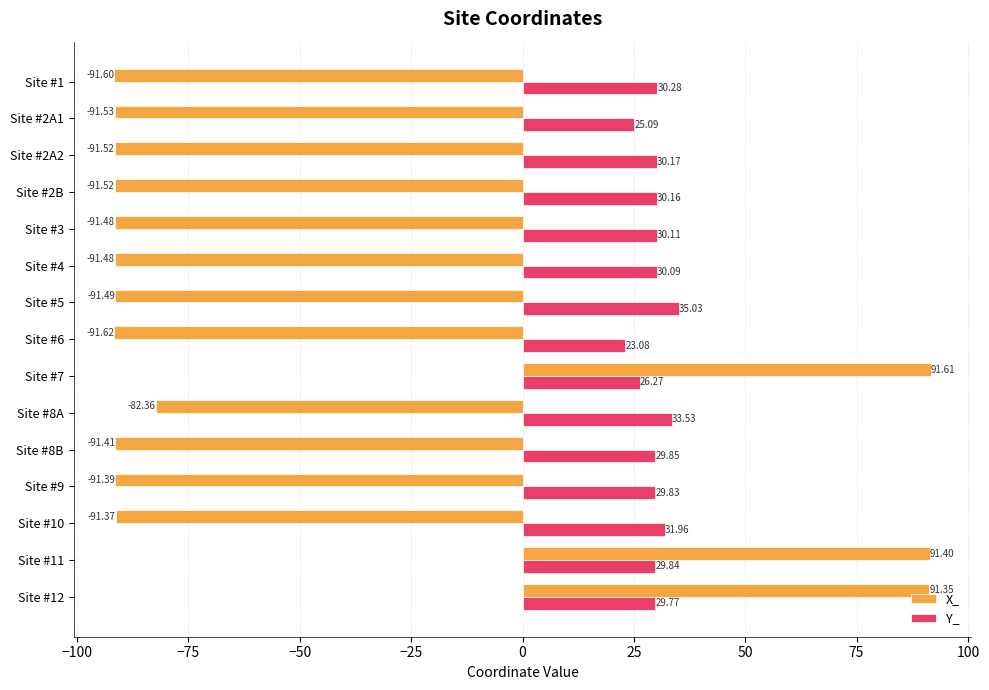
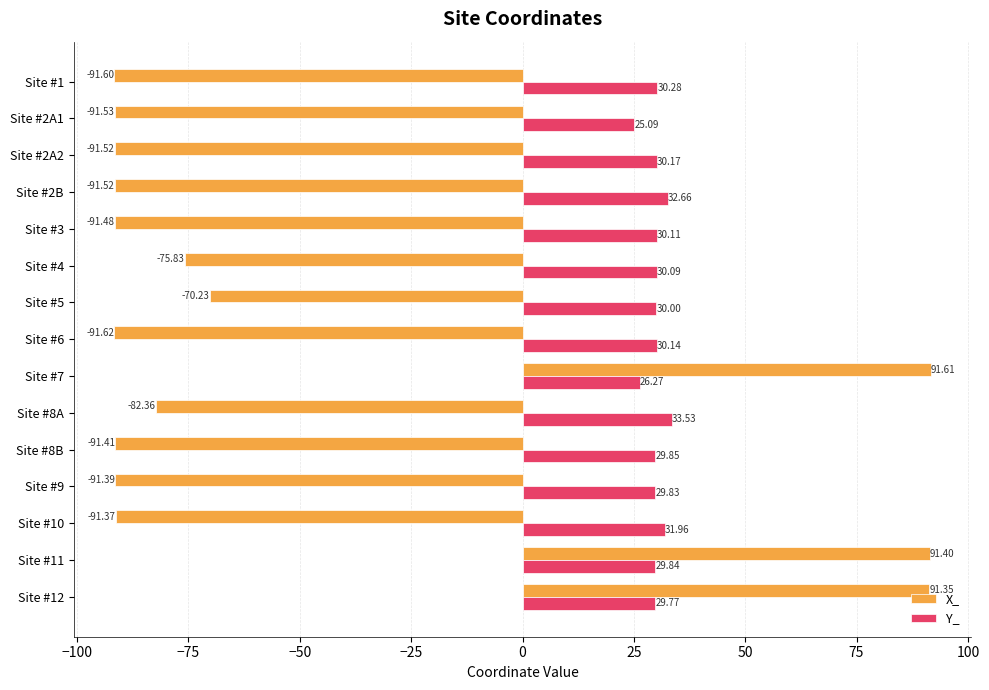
Y_, Site #2B: 30.16 -> 32.66
X_, Site #4: -91.48 -> -75.83
X_, Site #5: -91.49 -> -70.23
Y_, Site #5: 35.03 -> 30.00
Y_, Site #6: 23.08 -> 30.14
